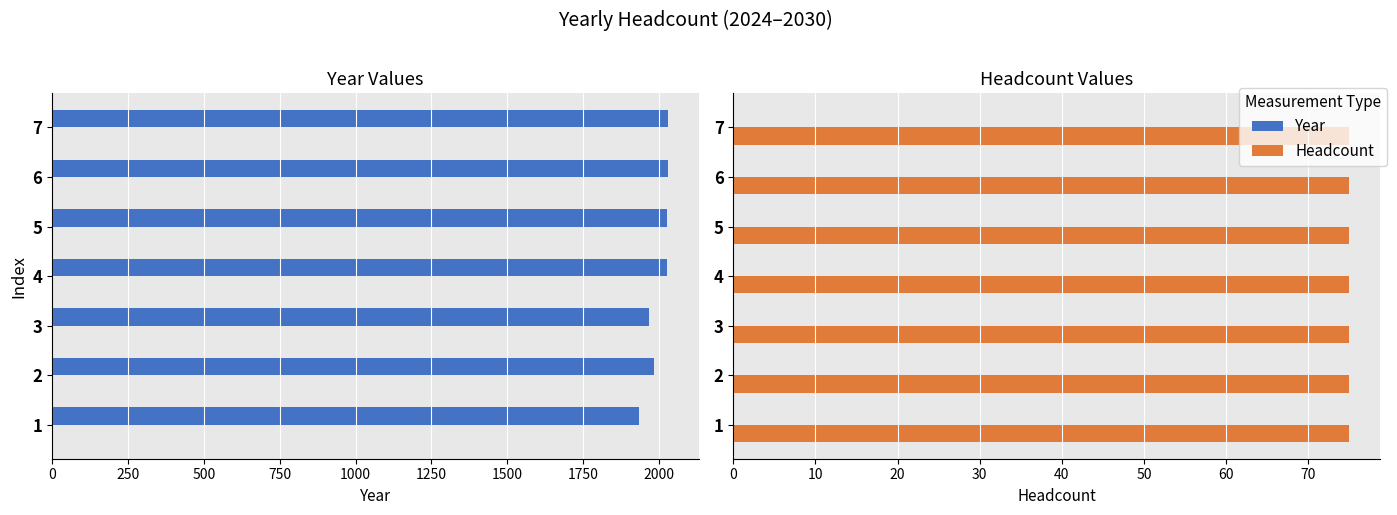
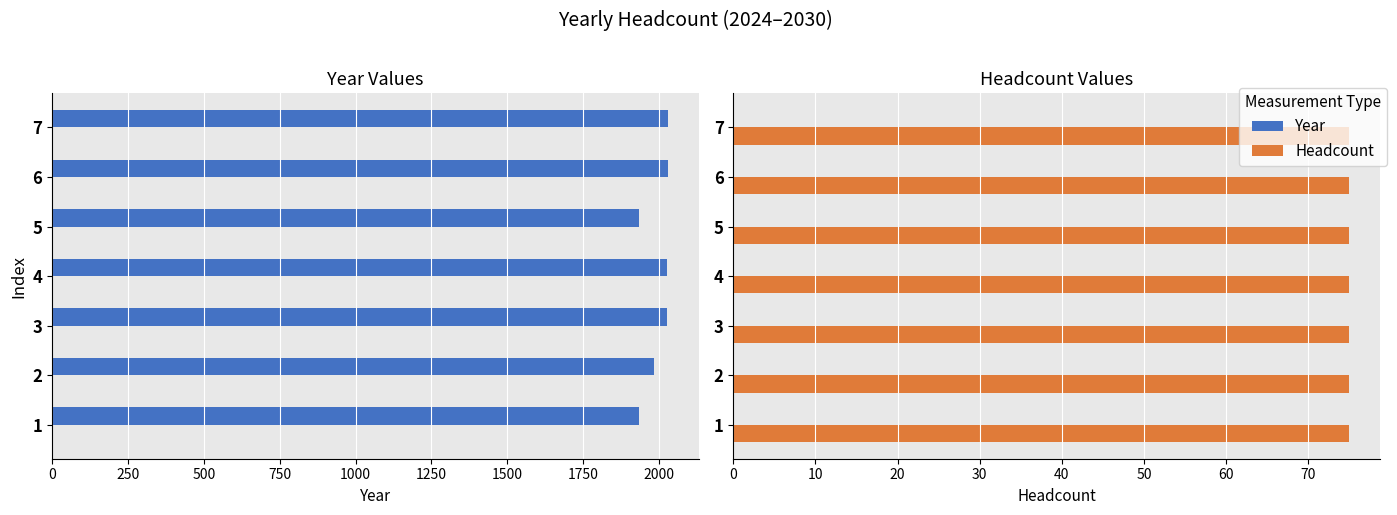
Year Values, Year, 5: 2030 -> 1930
Year Values, Year, 3: 1970 -> 2030
